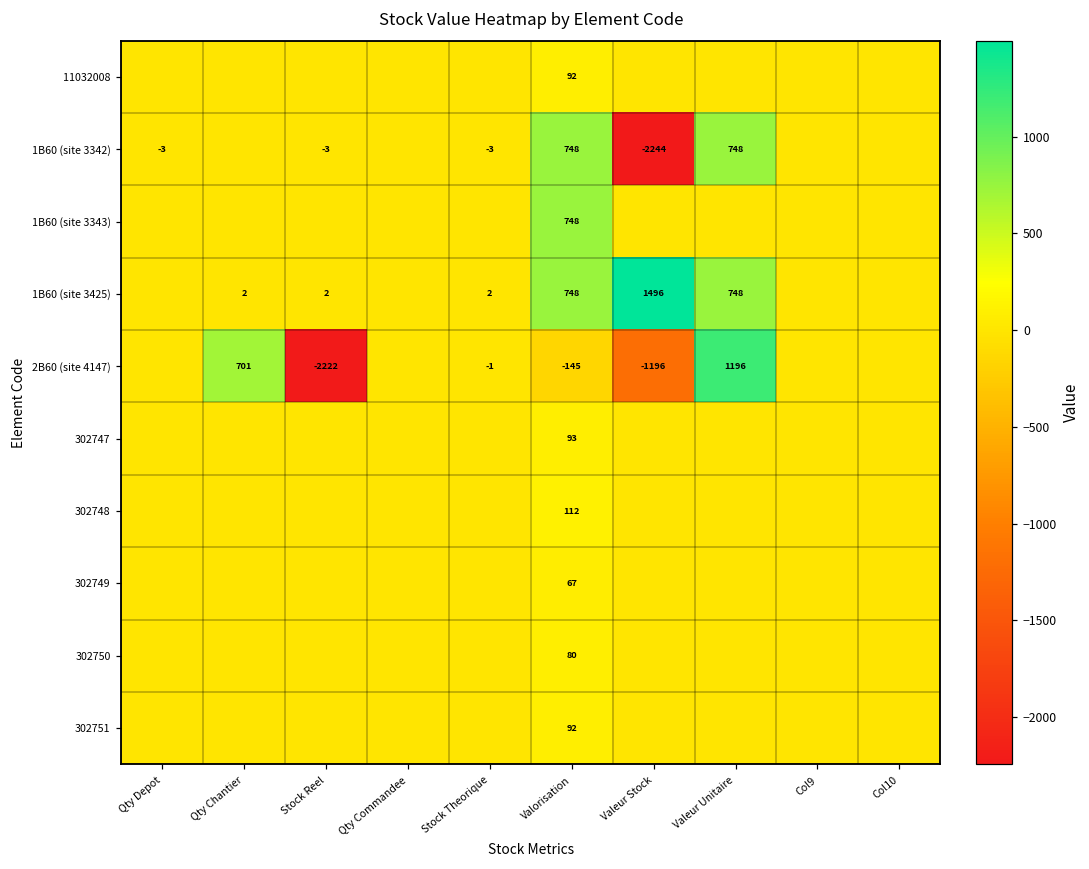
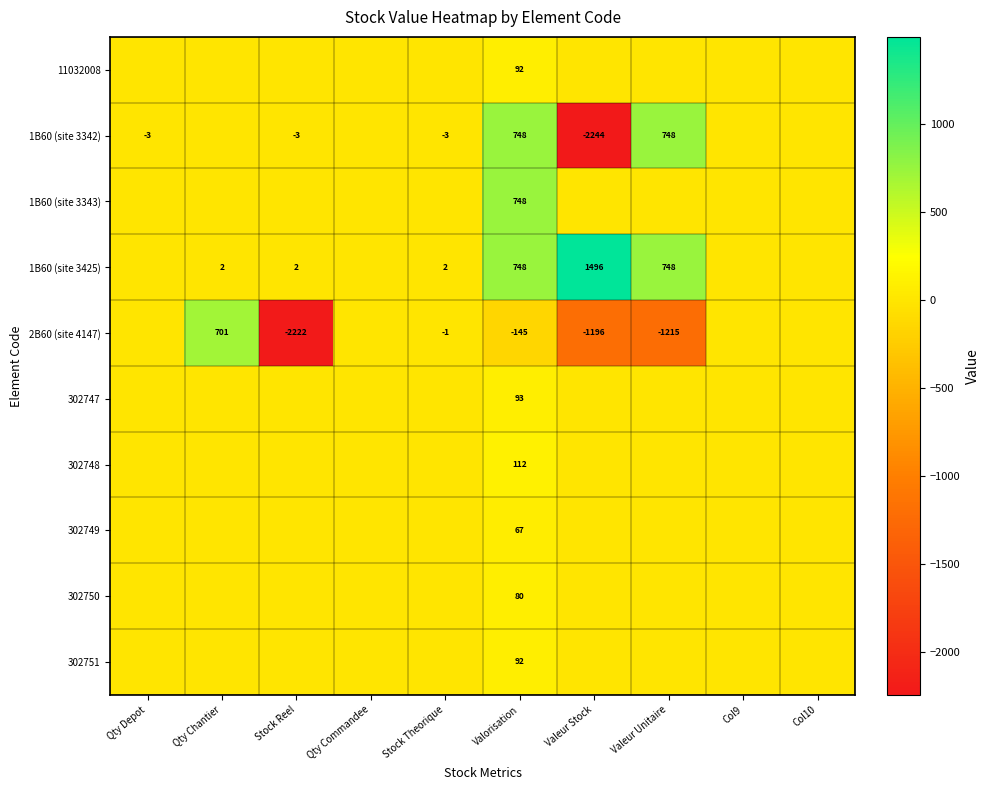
2B60 (site 4147), Valeur Unitaire: 1196 -> -1215
